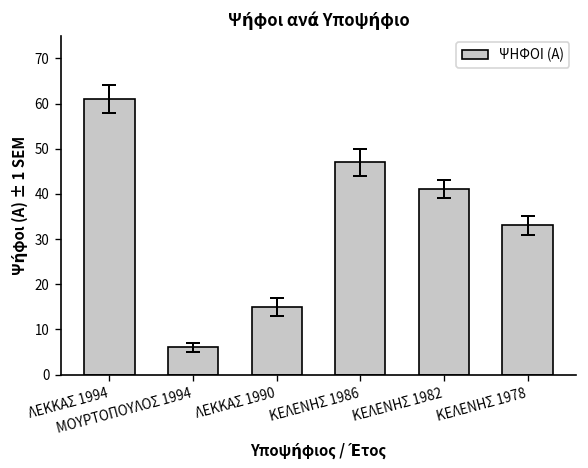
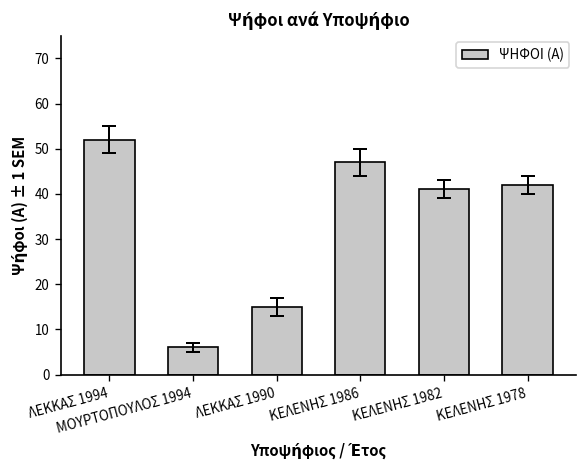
ΨΗΦΟΙ (Α), ΛΕΚΚΑΣ 1994: 61 -> 52
ΨΗΦΟΙ (Α), ΚΕΛΕΝΗΣ 1978: 33 -> 42
